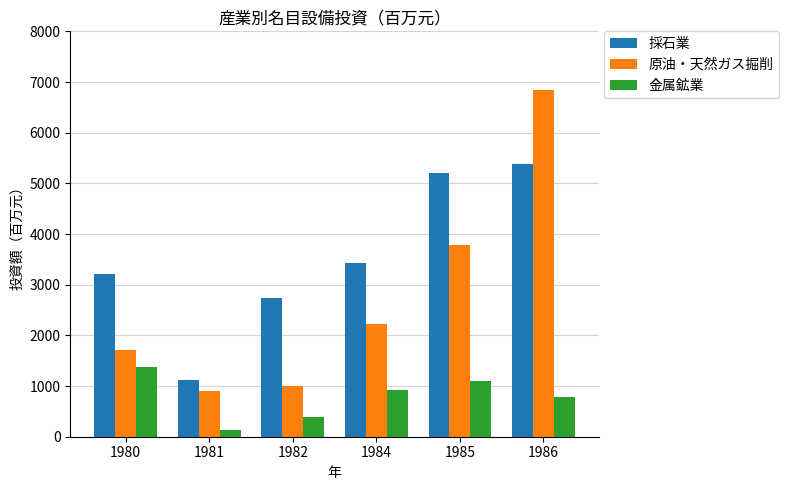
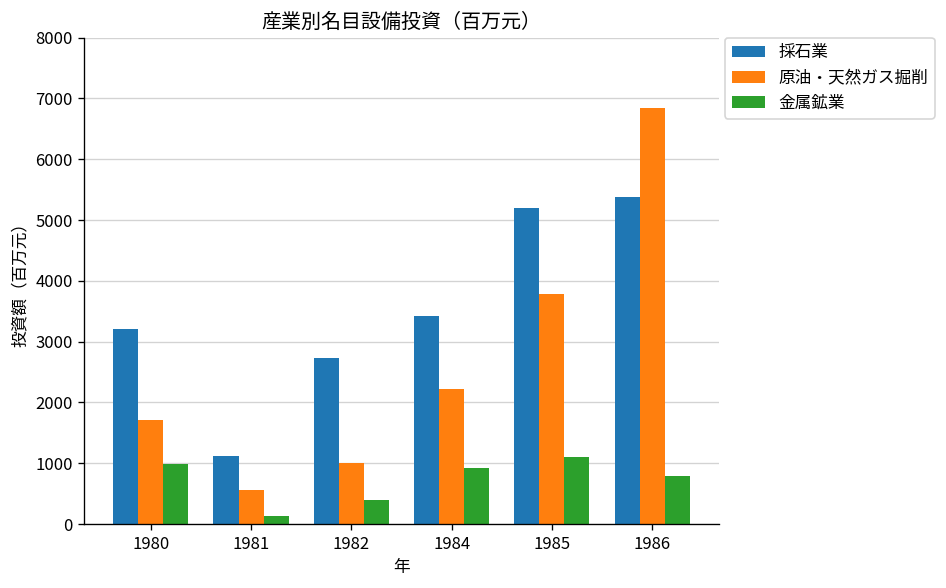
金属鉱業, 1980: 1400 -> 1000
原油・天然ガス掘削, 1981: 900 -> 600
